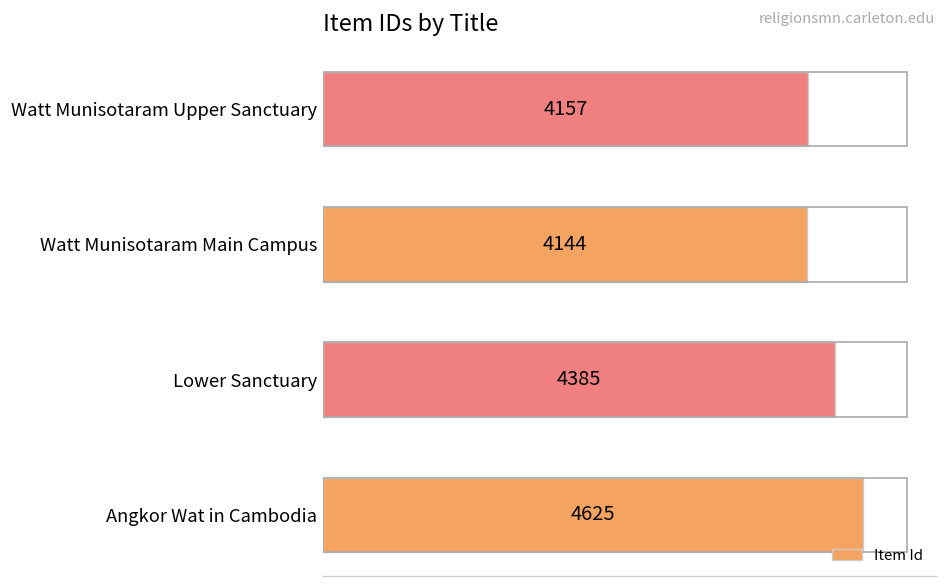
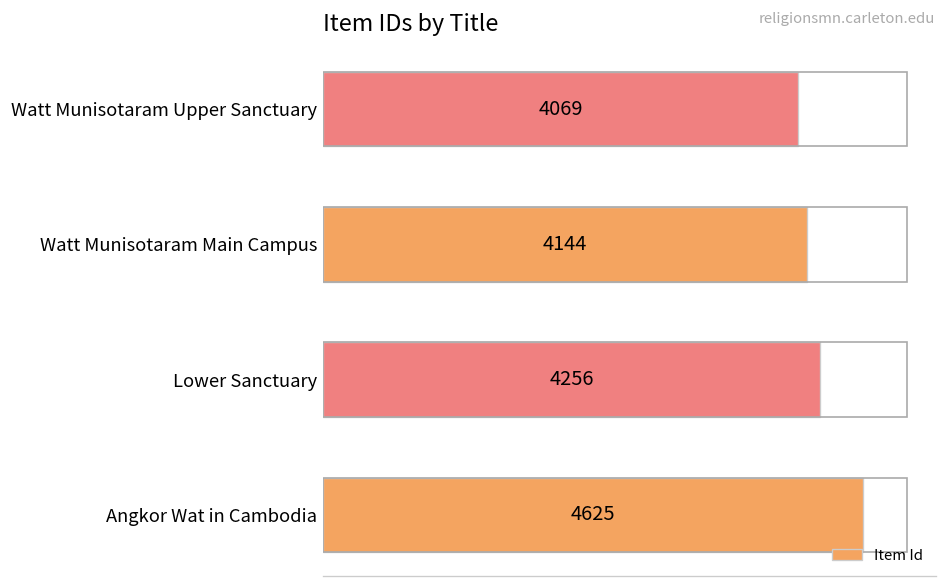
Watt Munisotaram Upper Sanctuary: 4157 -> 4069
Lower Sanctuary: 4385 -> 4256
